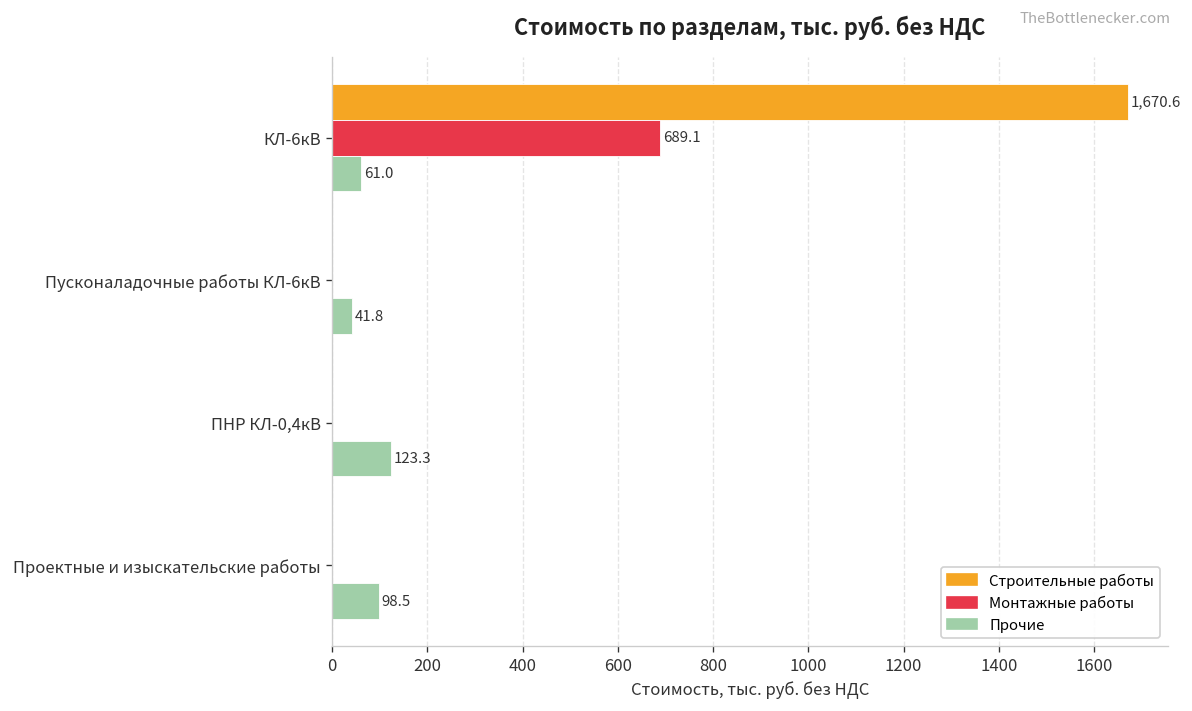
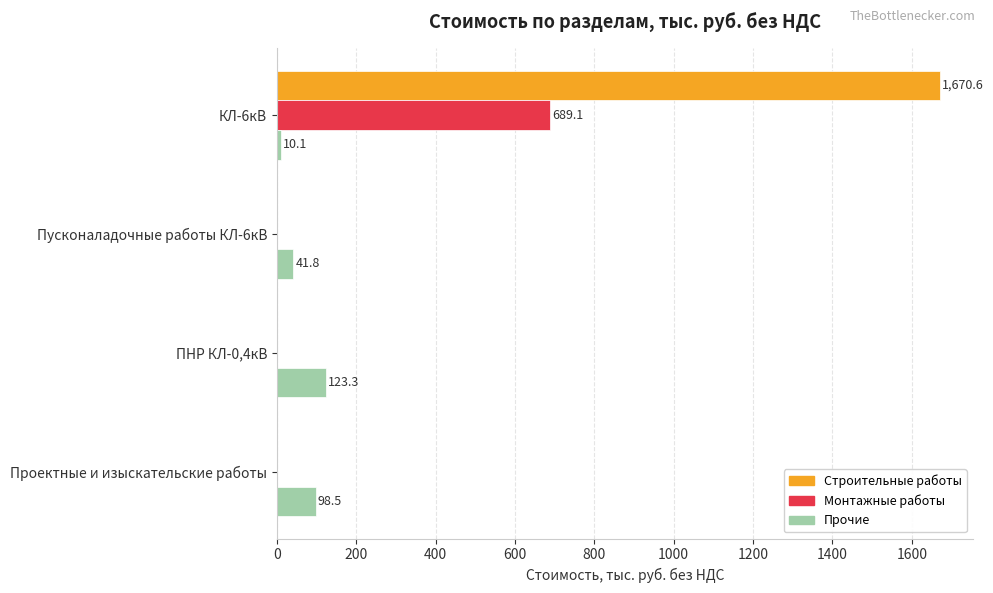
Прочие, КЛ-6кВ: 61.0 -> 10.1
